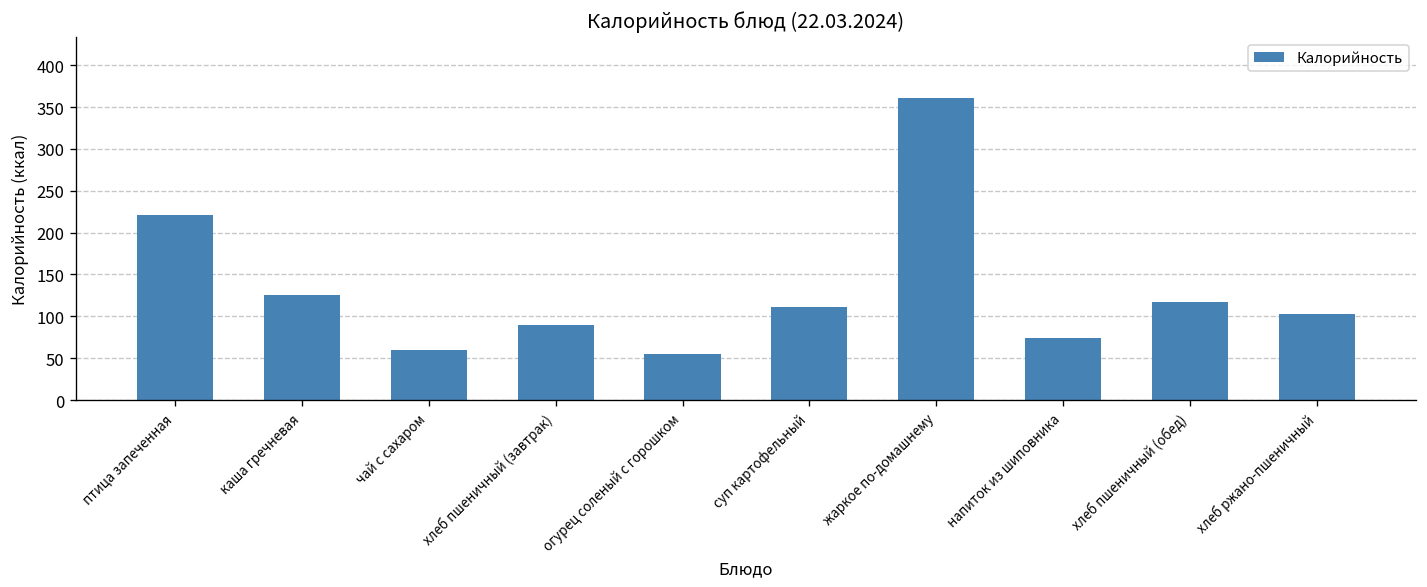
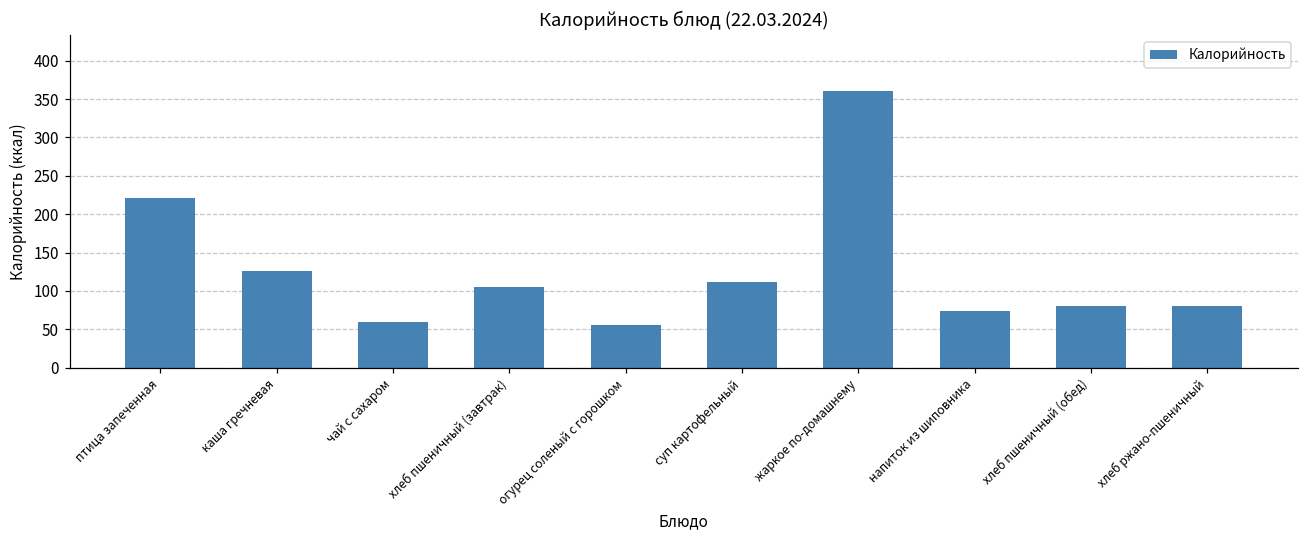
хлеб пшеничный (завтрак): 90 -> 100
хлеб пшеничный (обед): 120 -> 80
хлеб ржано-пшеничный: 100 -> 80
